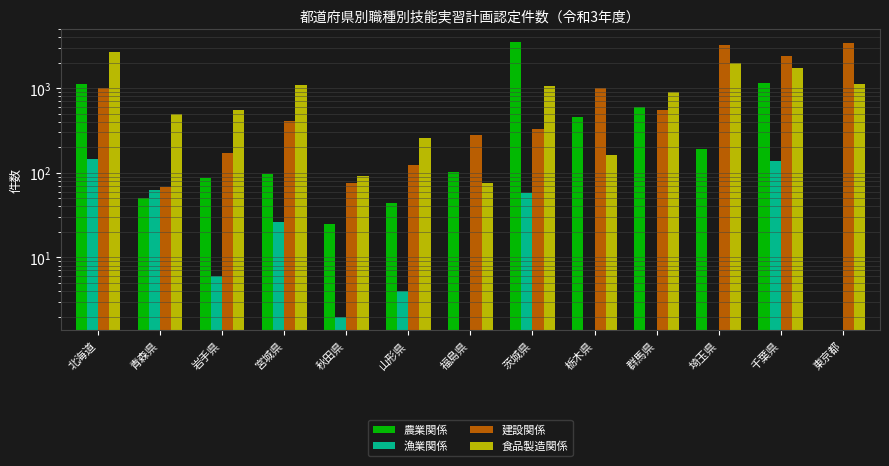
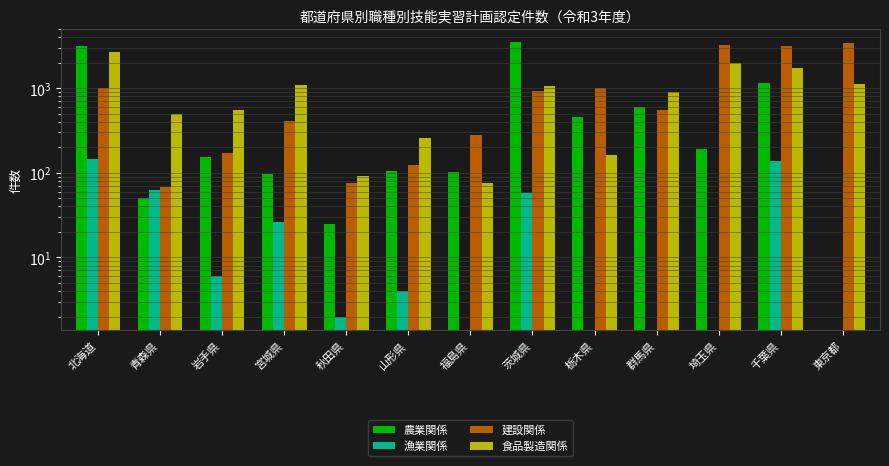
農業関係, 北海道: 1100 -> 3100
農業関係, 岩手県: 90 -> 150
農業関係, 山形県: 40 -> 110
建設関係, 茨城県: 330 -> 900
建設関係, 千葉県: 2400 -> 3100
